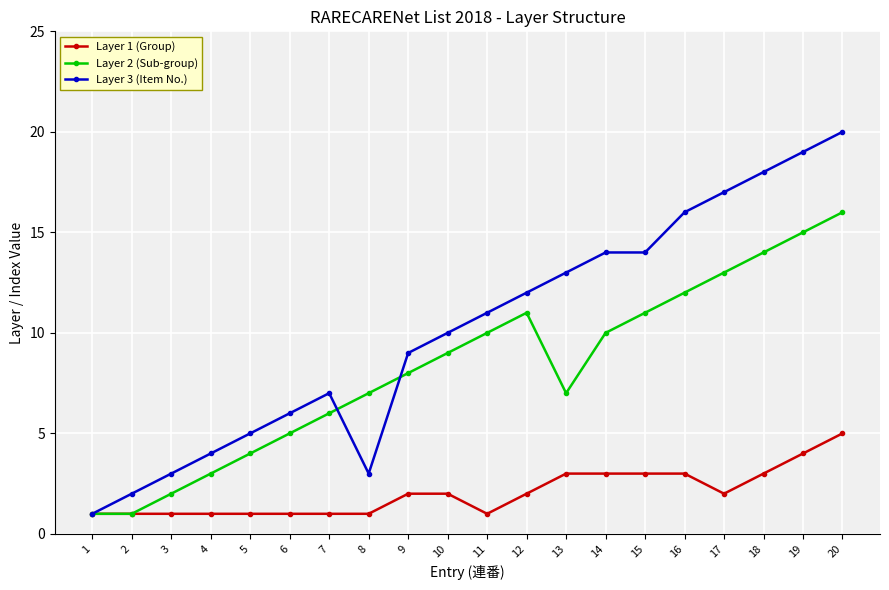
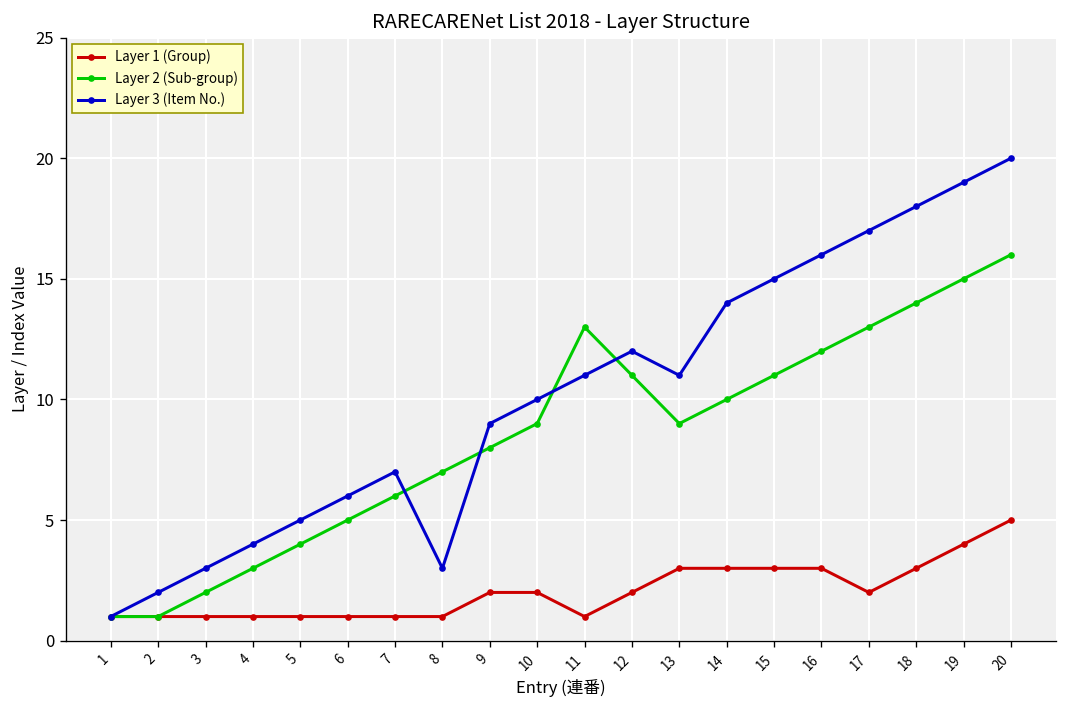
Layer 2 (Sub-group), 11: 10 -> 13
Layer 2 (Sub-group), 13: 7 -> 9
Layer 3 (Item No.), 13: 13 -> 11
Layer 3 (Item No.), 15: 14 -> 15
